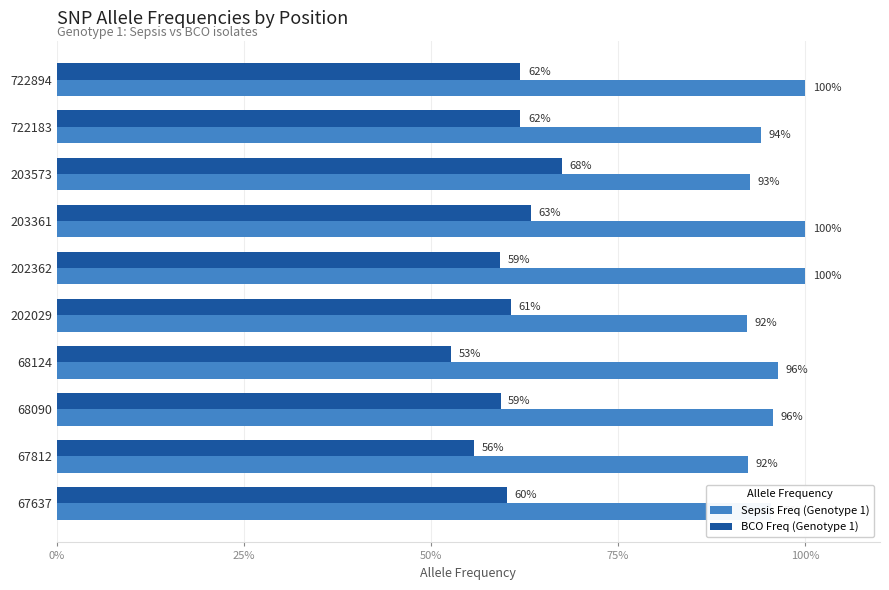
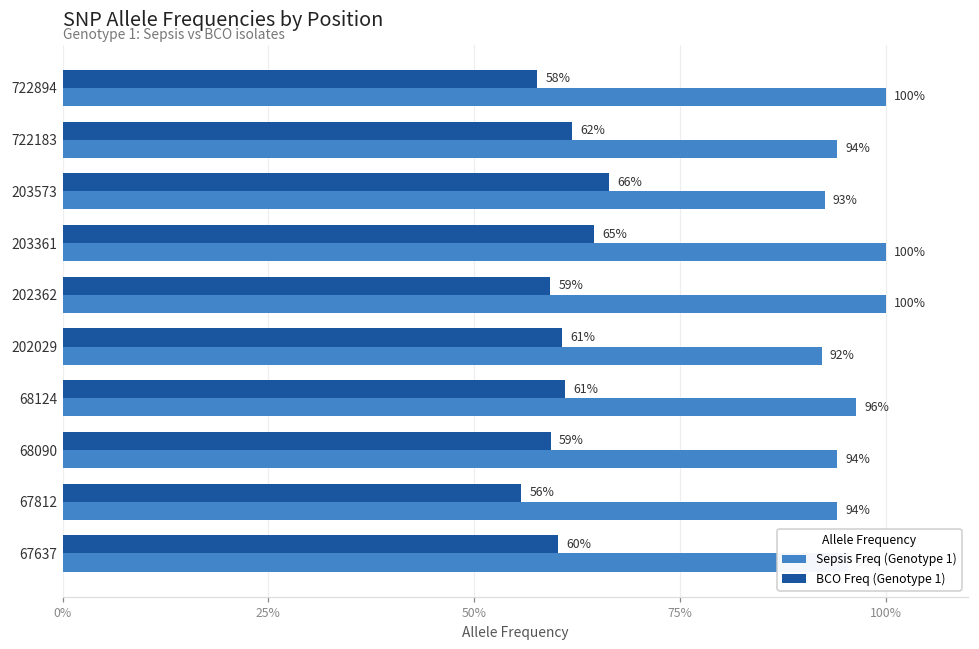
BCO Freq (Genotype 1), 722894: 62% -> 58%
BCO Freq (Genotype 1), 203573: 68% -> 66%
BCO Freq (Genotype 1), 203361: 63% -> 65%
BCO Freq (Genotype 1), 68124: 53% -> 61%
Sepsis Freq (Genotype 1), 68090: 96% -> 94%
Sepsis Freq (Genotype 1), 67812: 92% -> 94%
